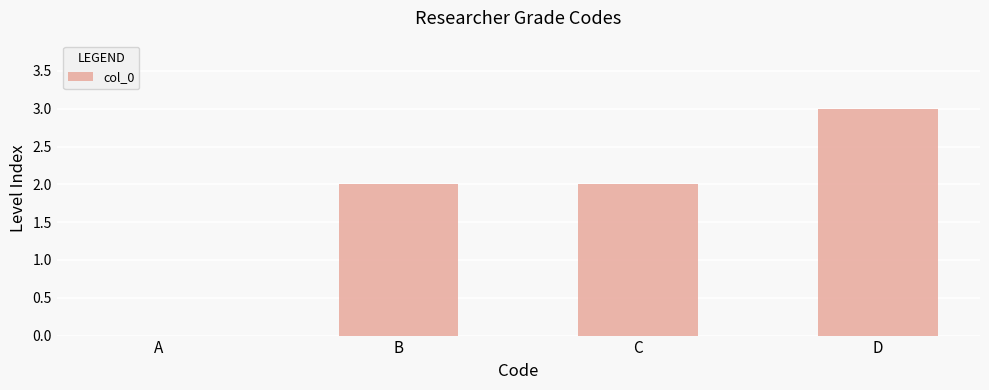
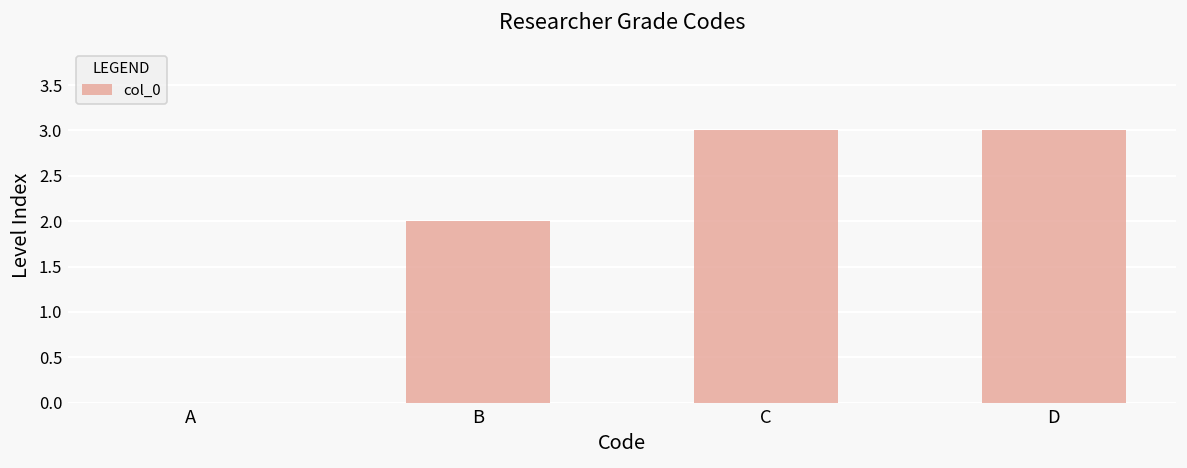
C: 2 -> 3
